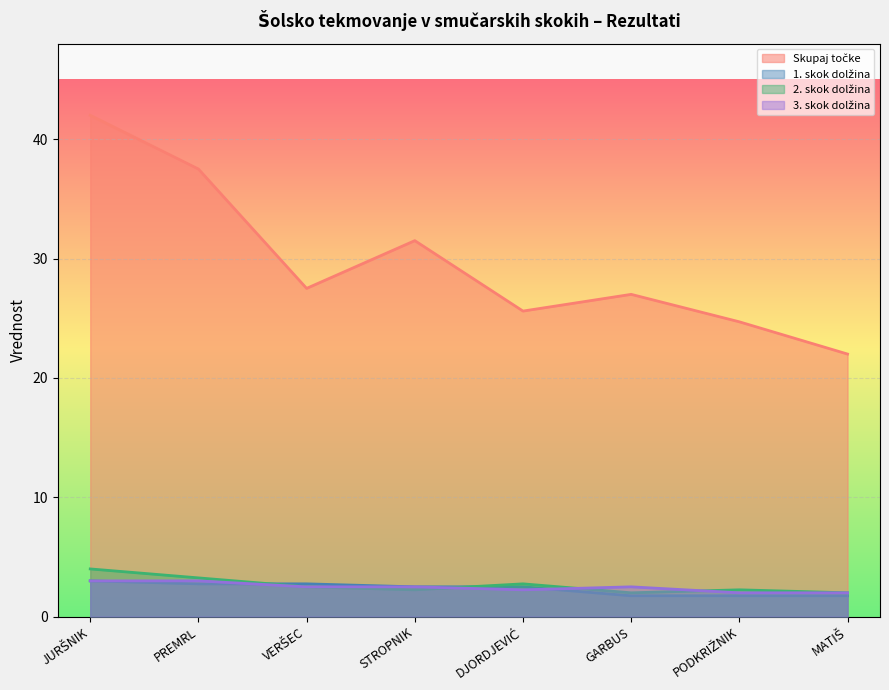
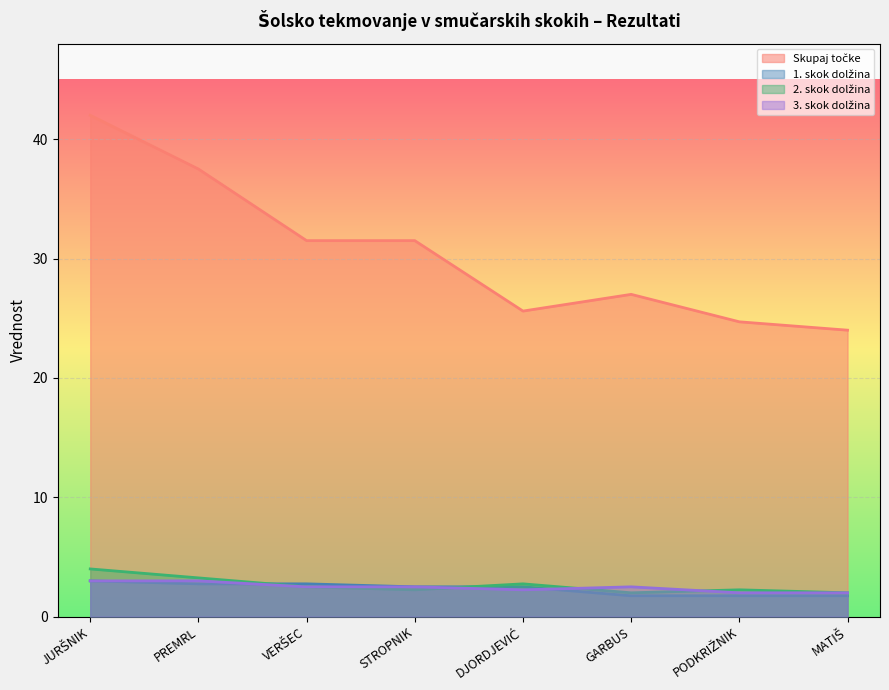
Skupaj točke, VERŠEC: 27.5 -> 31.5
Skupaj točke, MATIŠ: 22 -> 24
